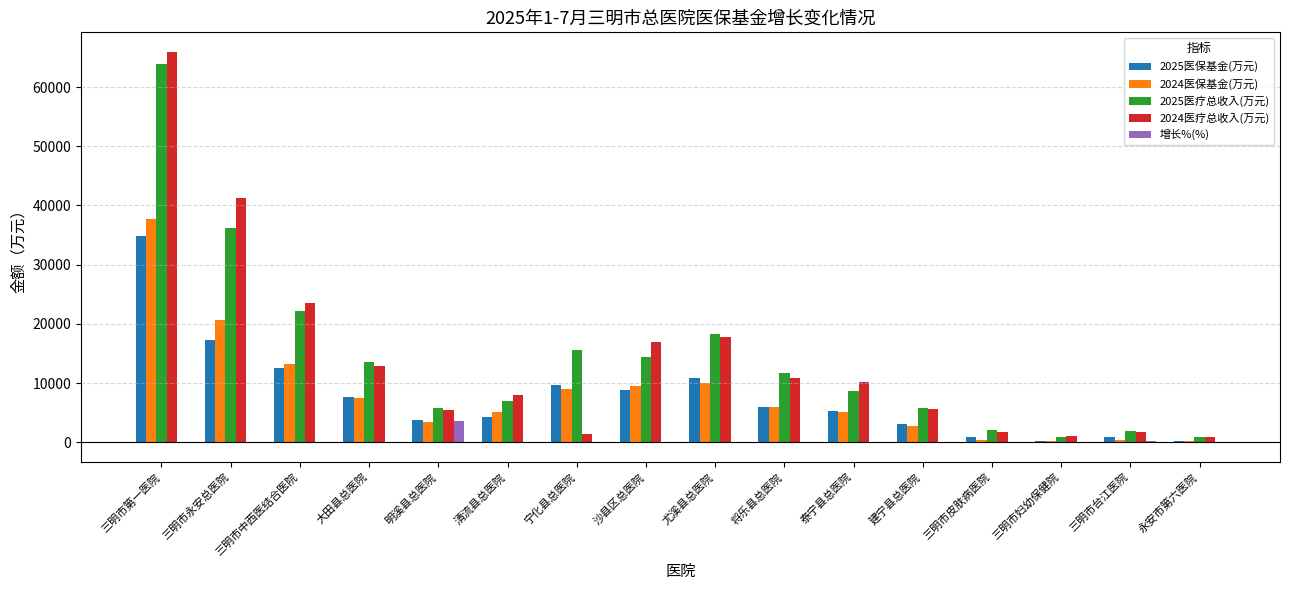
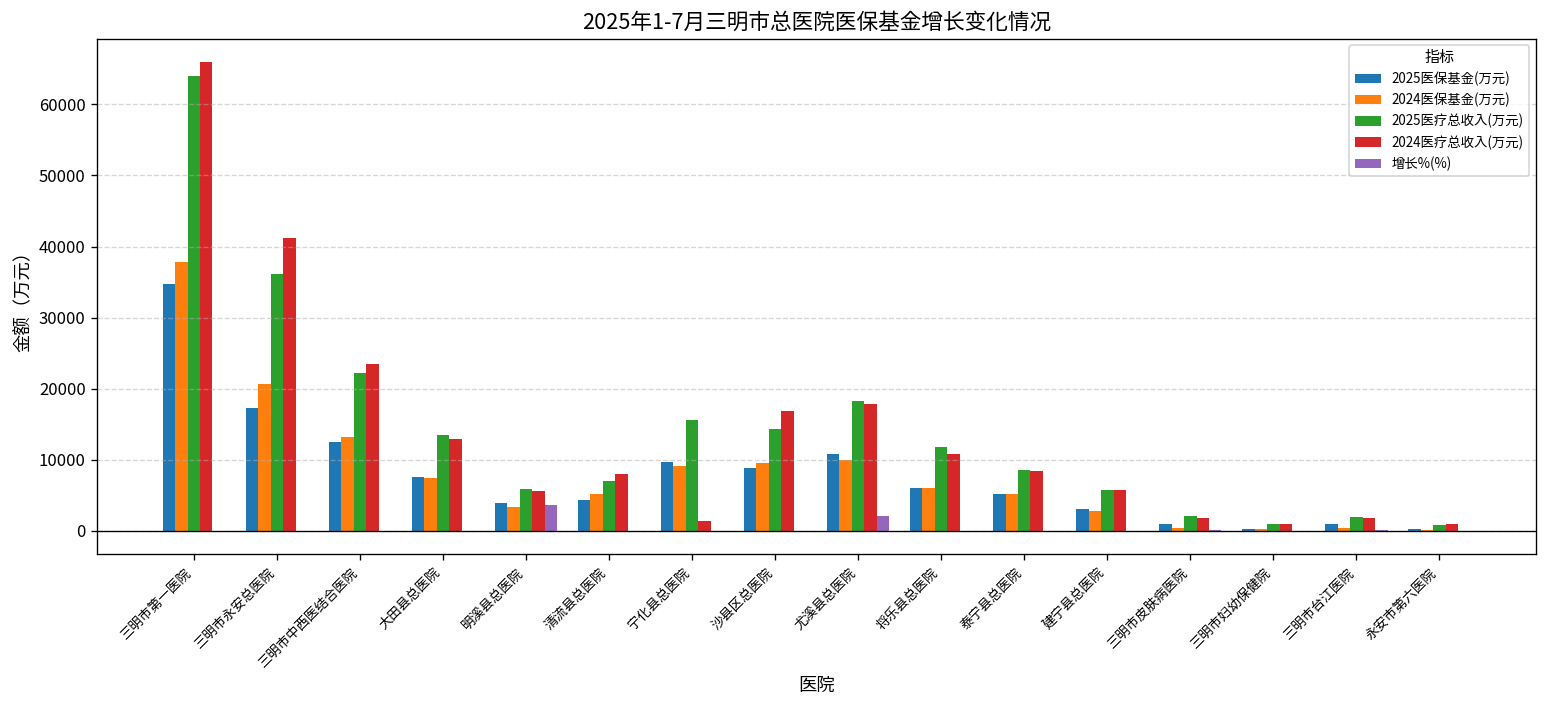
增长%(%), 尤溪县总医院: 0 -> 2000
2024医疗总收入(万元), 泰宁县总医院: 10000 -> 8000
